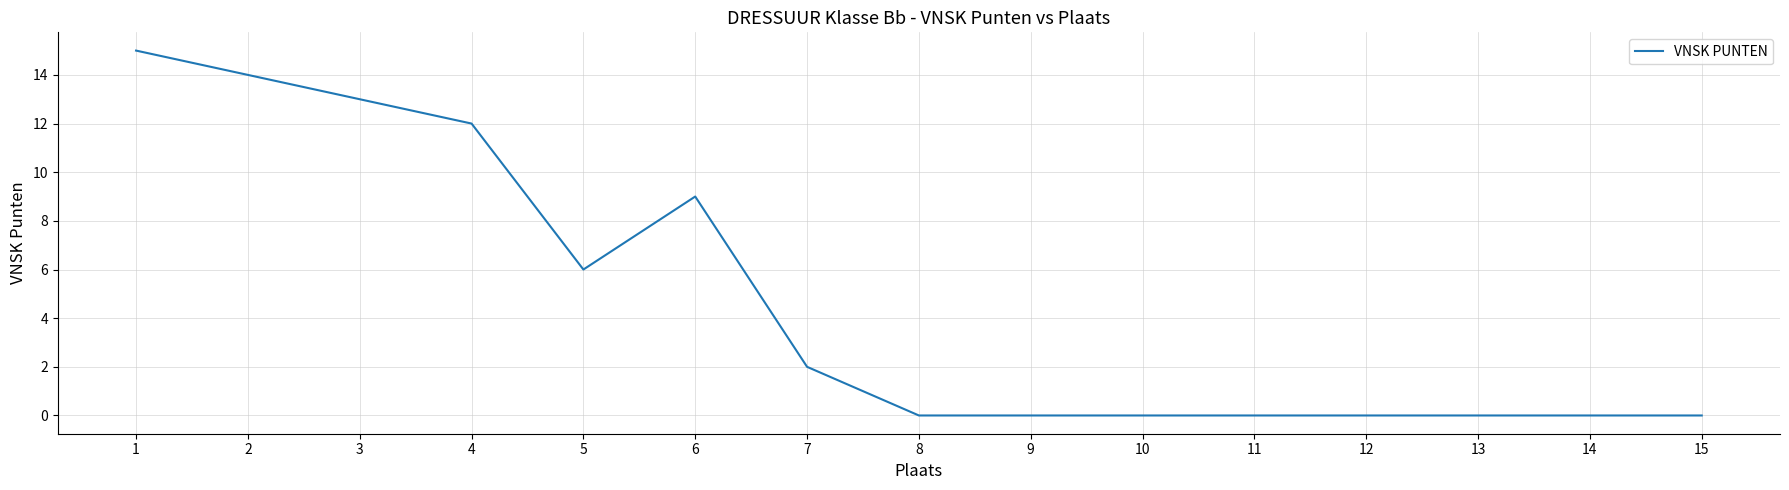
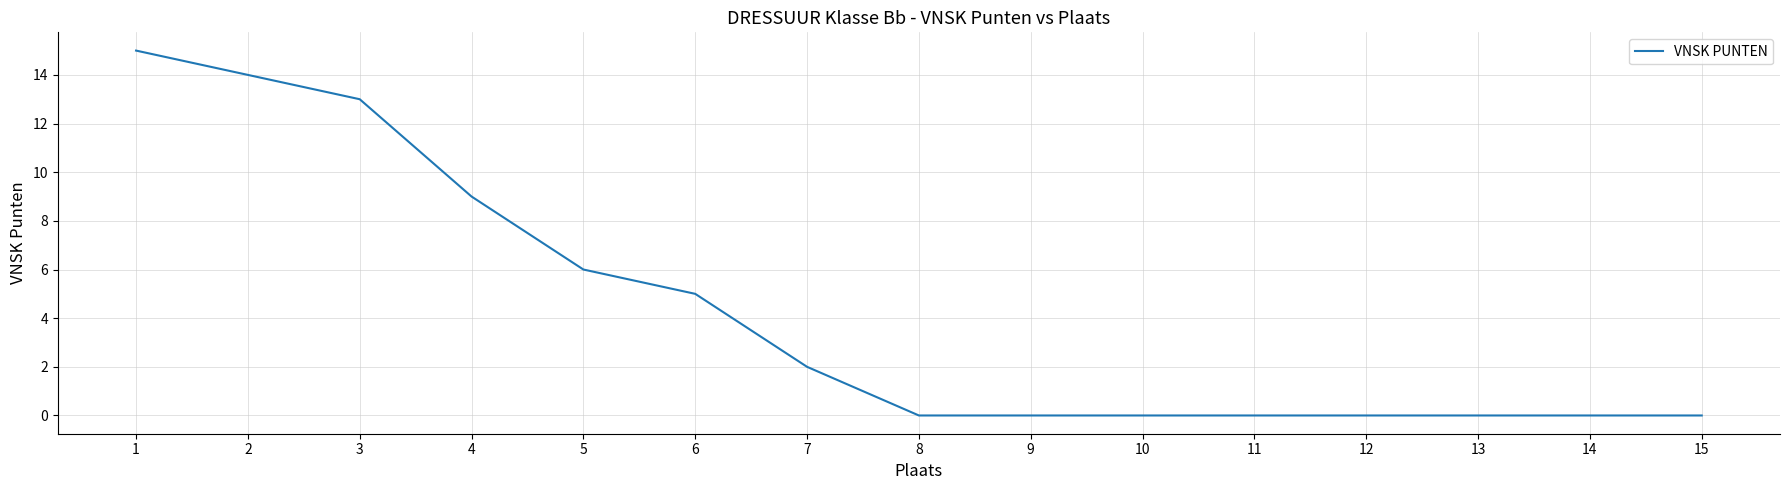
4: 12 -> 9
6: 9 -> 5
